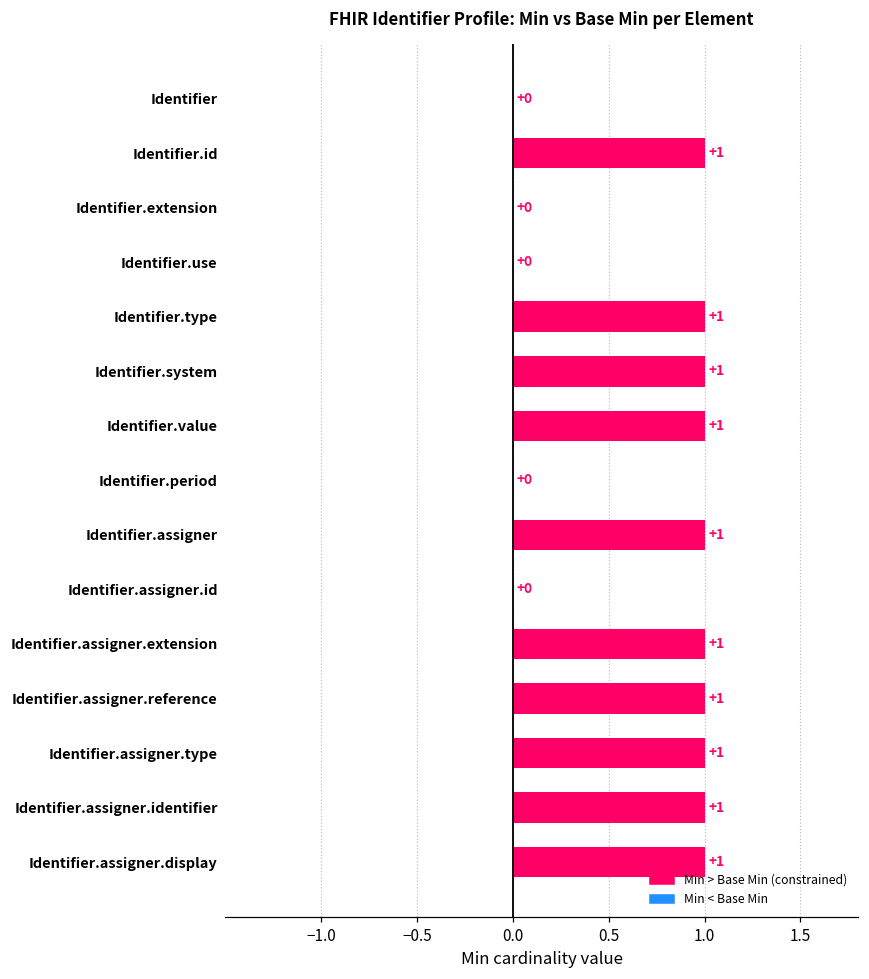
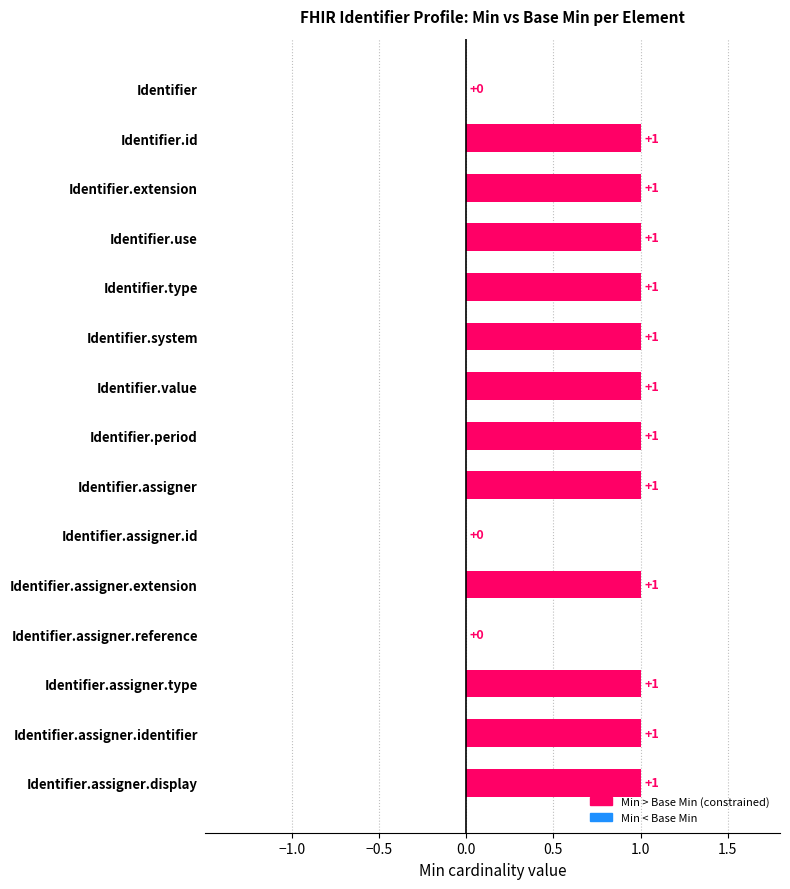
Identifier.extension: +0 -> +1
Identifier.use: +0 -> +1
Identifier.period: +0 -> +1
Identifier.assigner.reference: +1 -> +0
